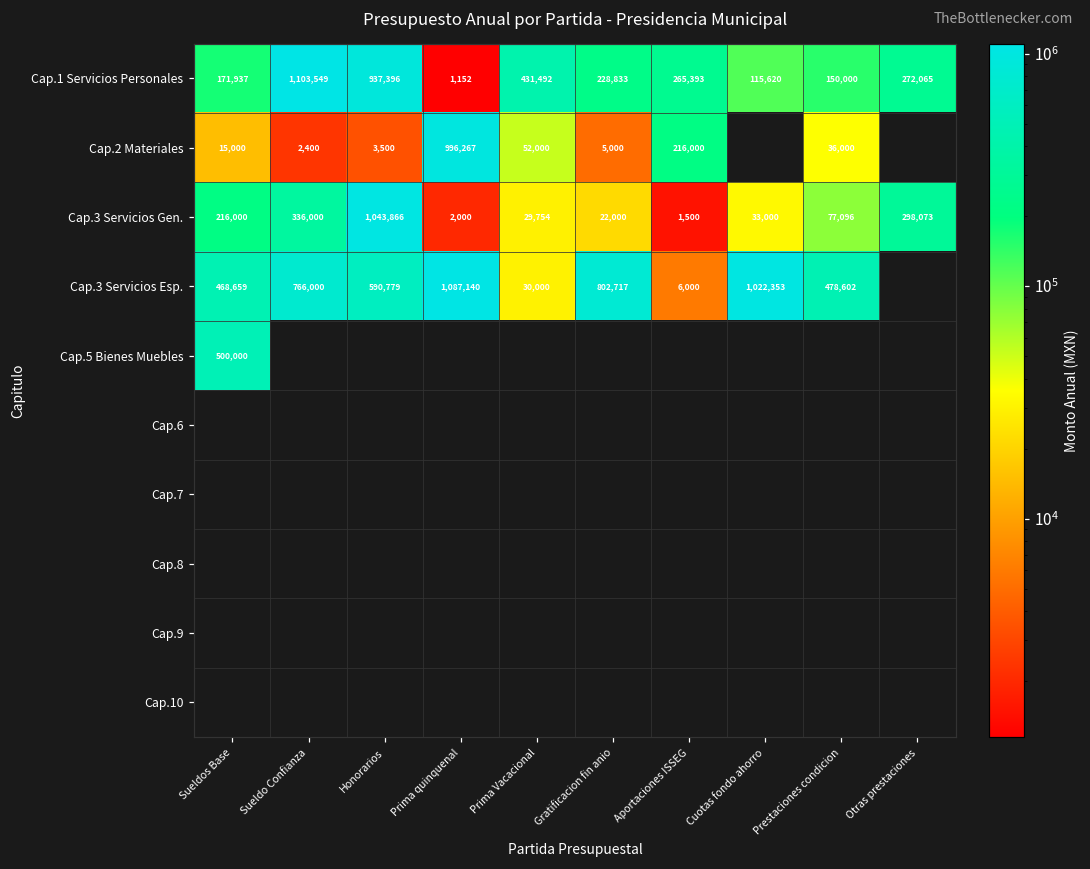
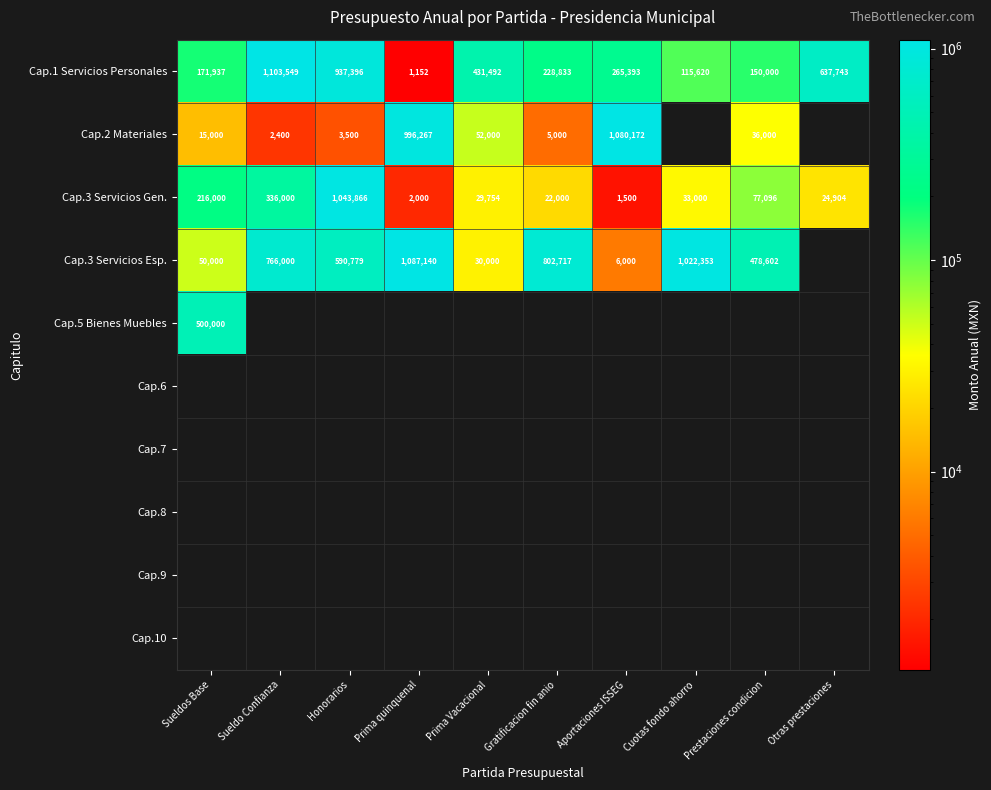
Cap.1 Servicios Personales, Otras prestaciones: 272,065 -> 637,743
Cap.2 Materiales, Aportaciones ISSEG: 216,000 -> 1,080,172
Cap.3 Servicios Gen., Otras prestaciones: 298,073 -> 24,904
Cap.3 Servicios Esp., Sueldos Base: 468,659 -> 50,000
